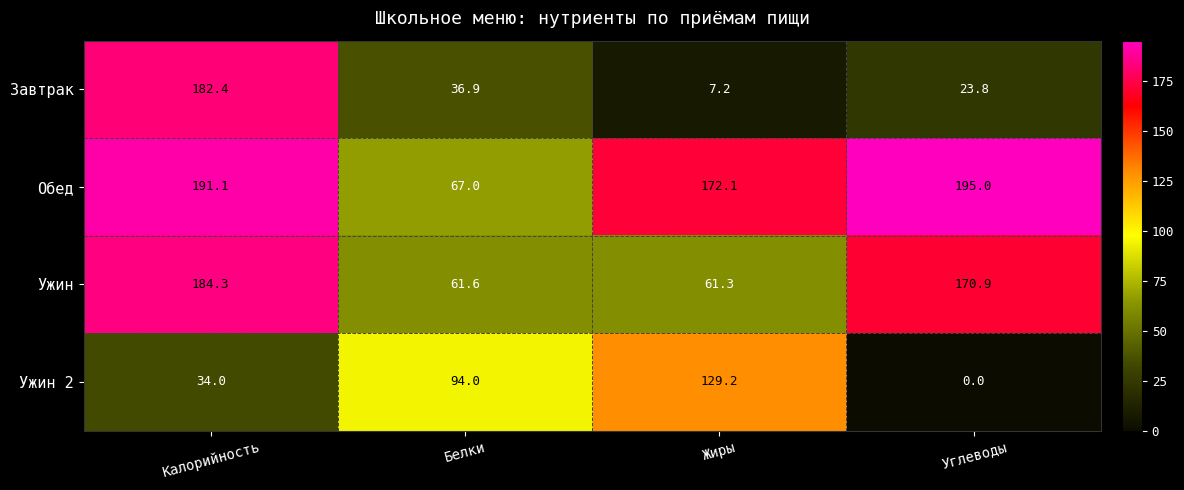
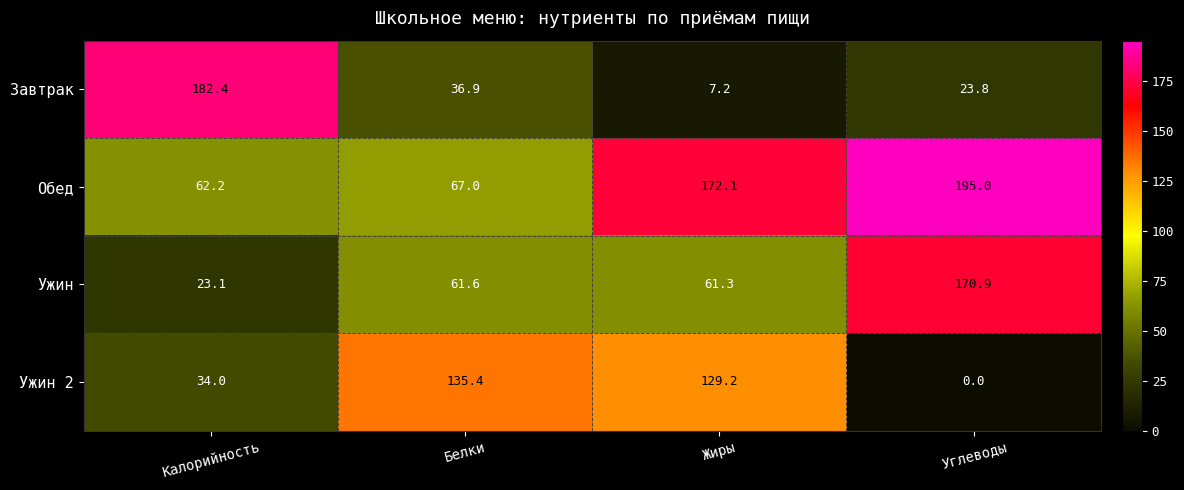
Обед, Калорийность: 191.1 -> 62.2
Ужин, Калорийность: 184.3 -> 23.1
Ужин 2, Белки: 94.0 -> 135.4
